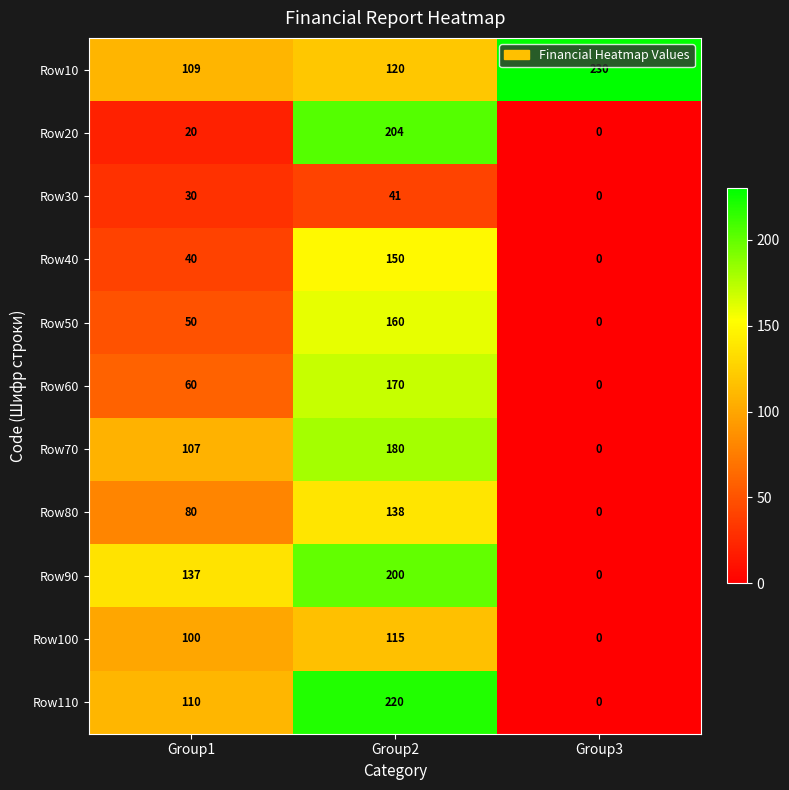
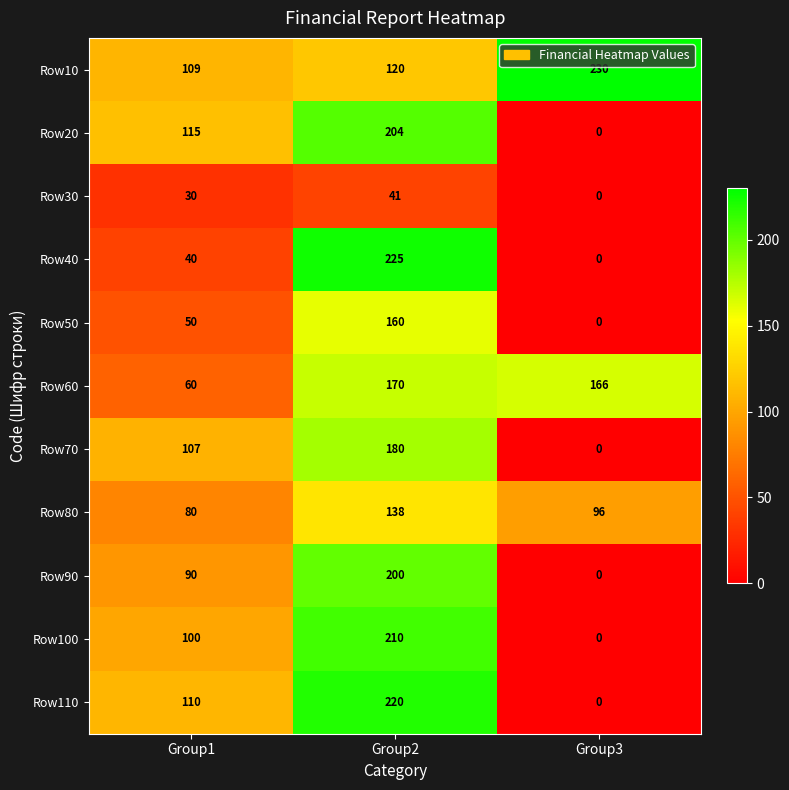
Row20, Group1: 20 -> 115
Row40, Group2: 150 -> 225
Row60, Group3: 0 -> 166
Row80, Group3: 0 -> 96
Row90, Group1: 137 -> 90
Row100, Group2: 115 -> 210
